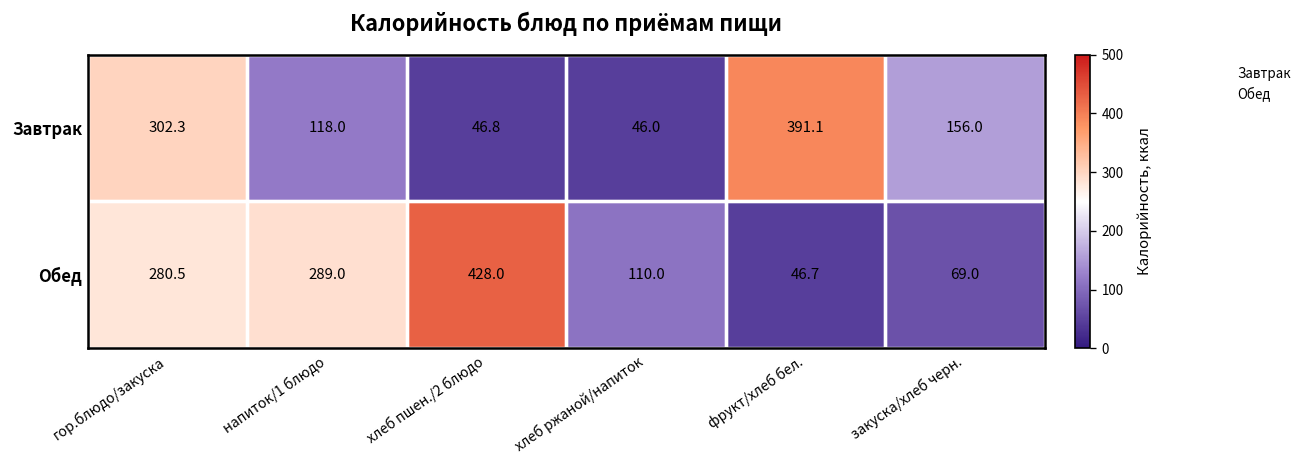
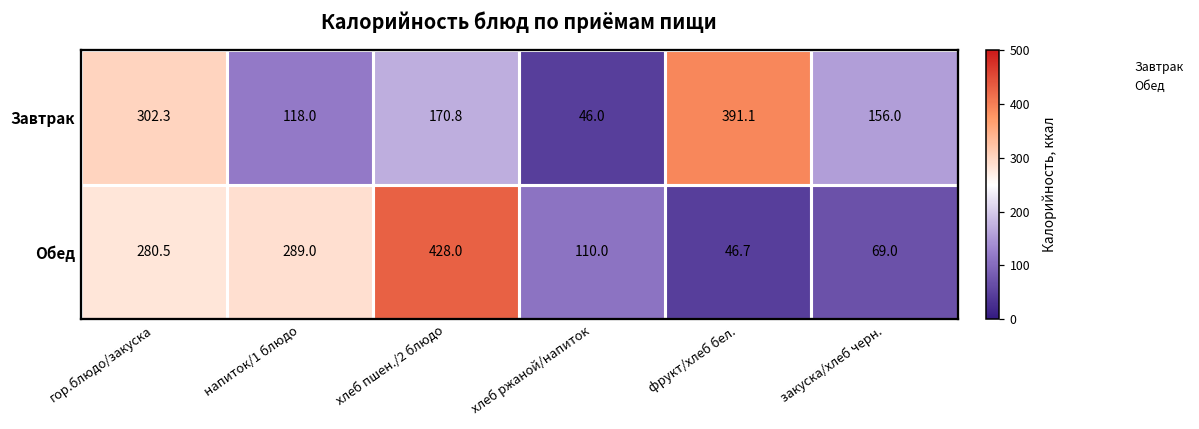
Завтрак, хлеб пшен./2 блюдо: 46.8 -> 170.8
